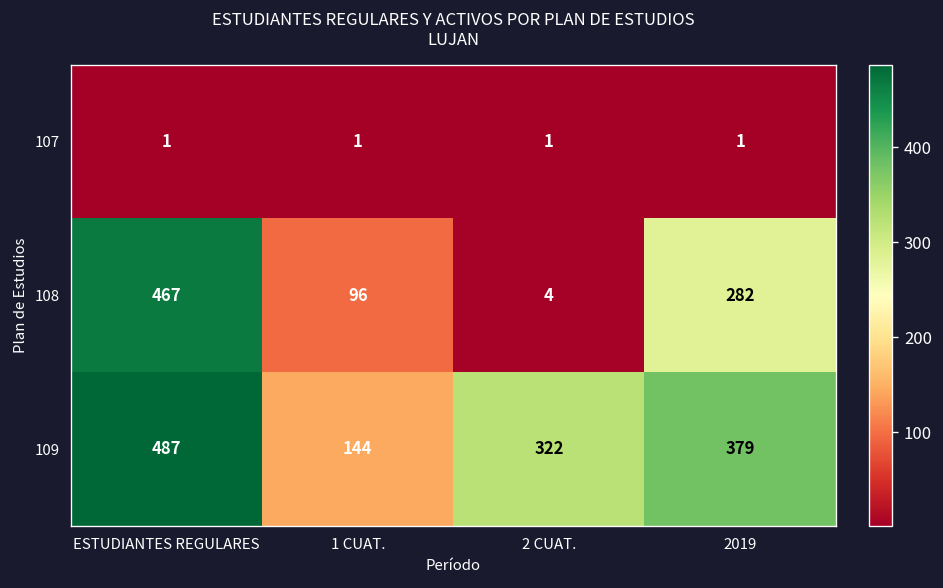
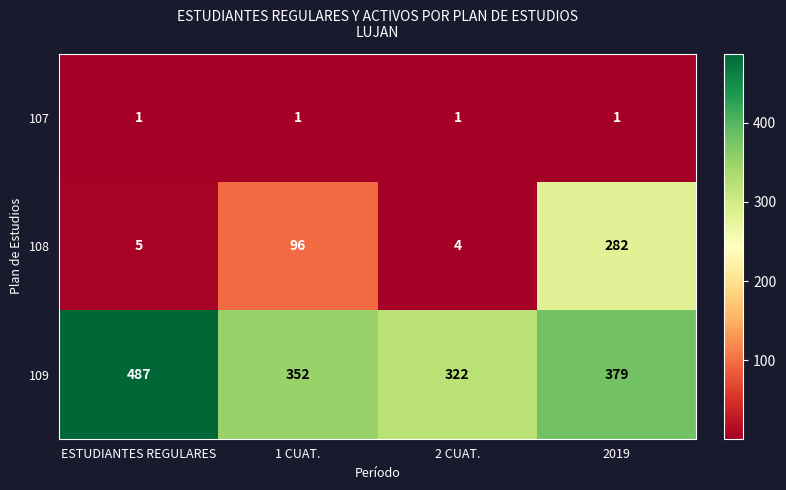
108, ESTUDIANTES REGULARES: 467 -> 5
109, 1 CUAT.: 144 -> 352
